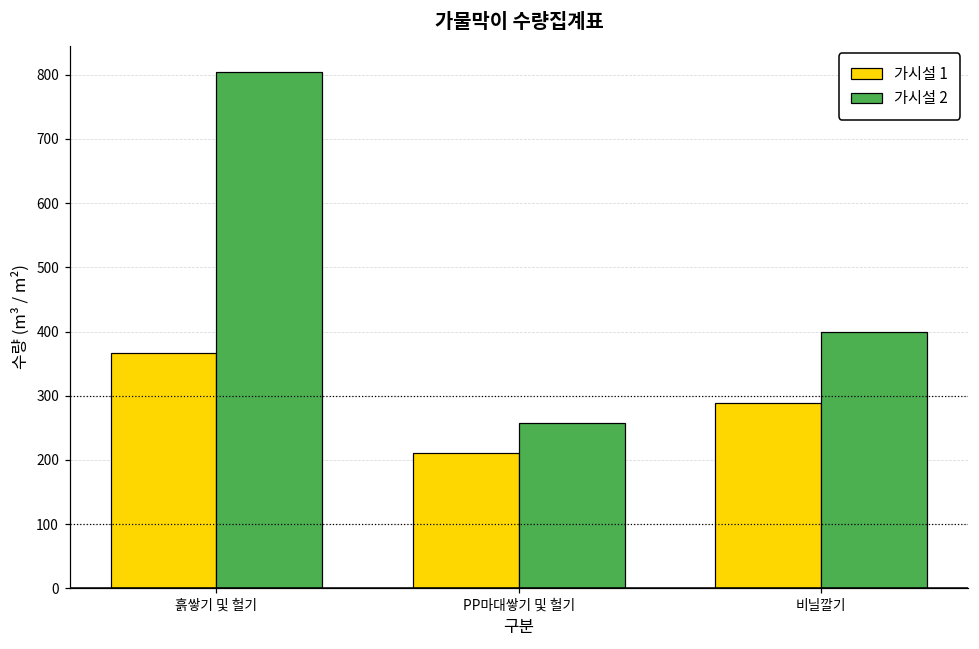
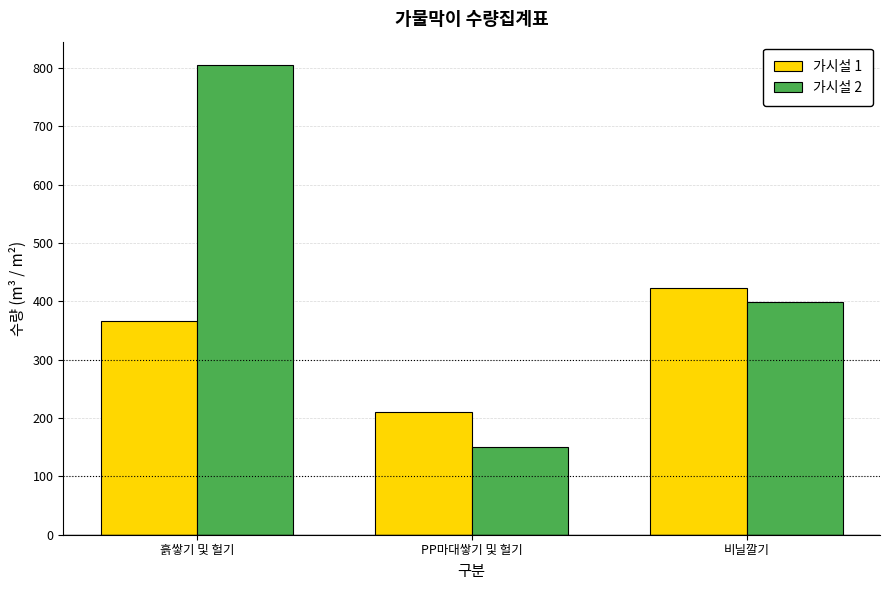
가시설 2, PP마대쌓기 및 헐기: 260 -> 150
가시설 1, 비닐깔기: 290 -> 420
